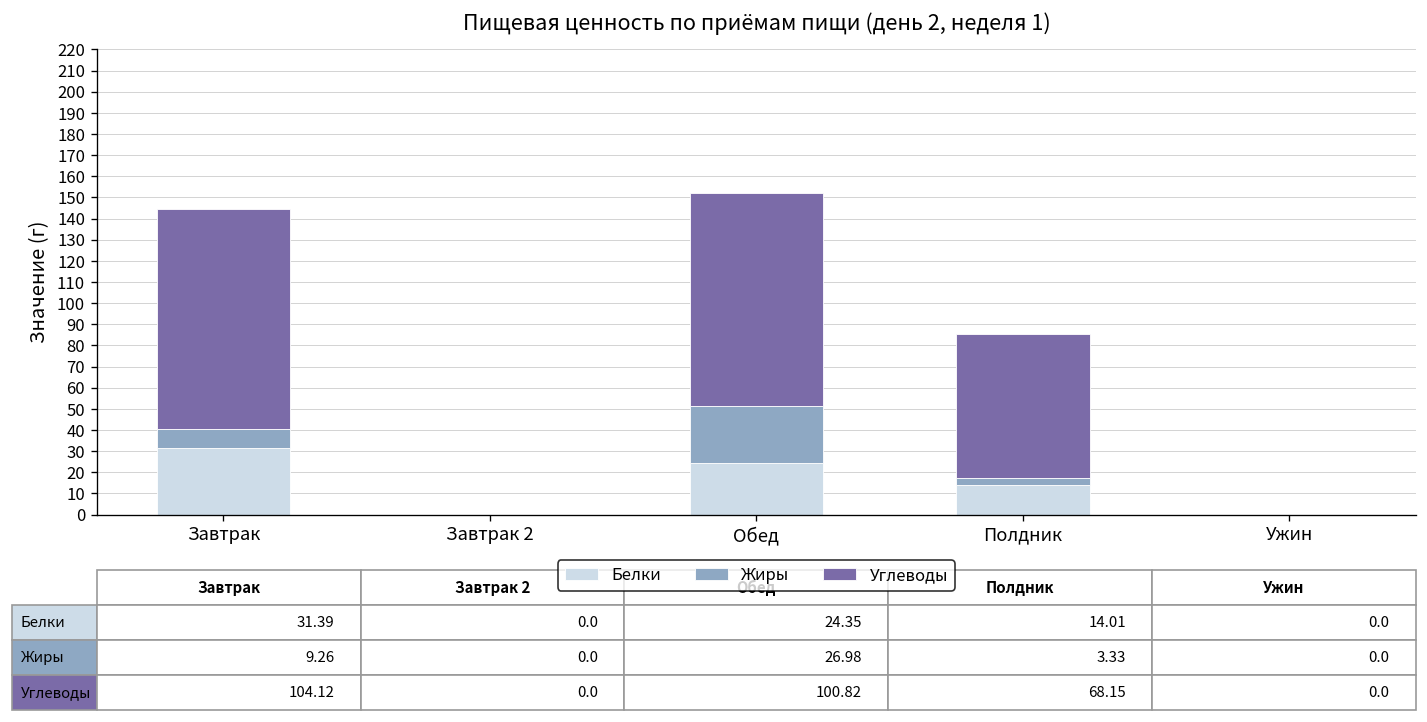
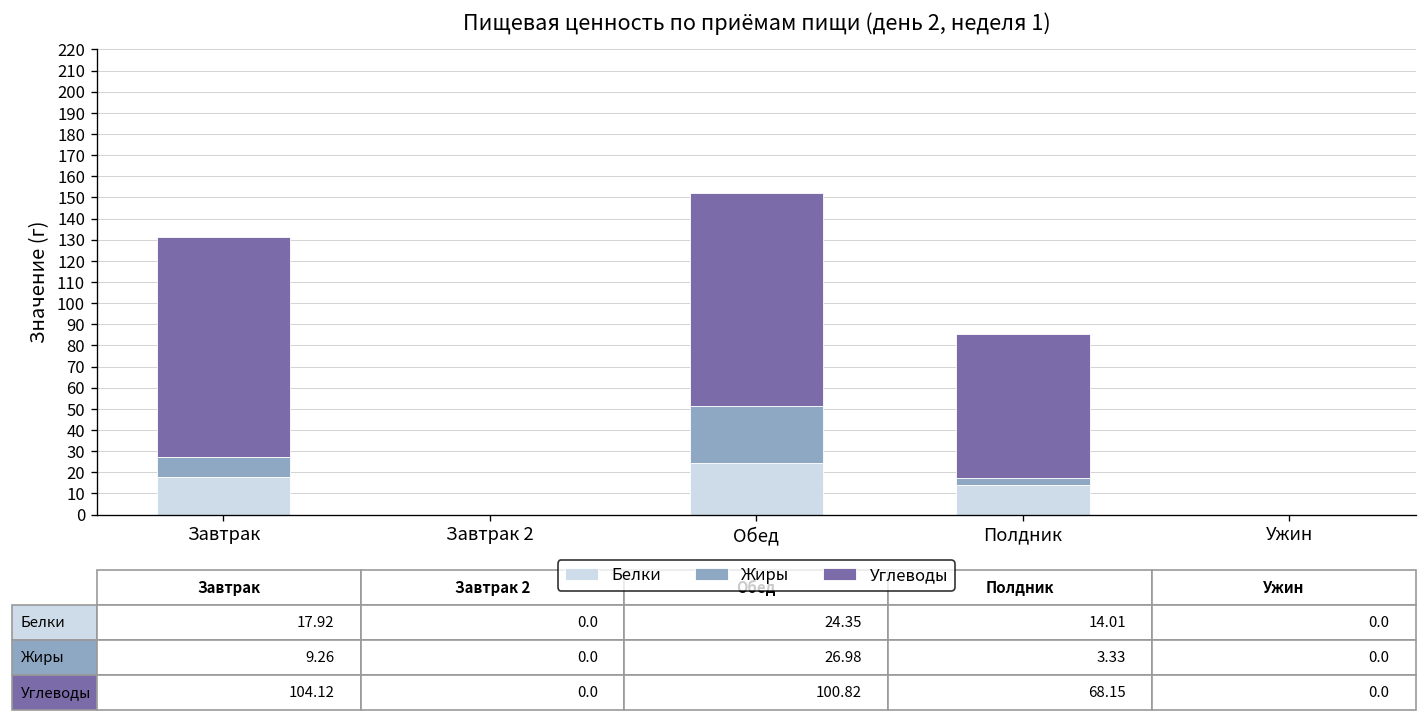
Белки, Завтрак: 31.39 -> 17.92
